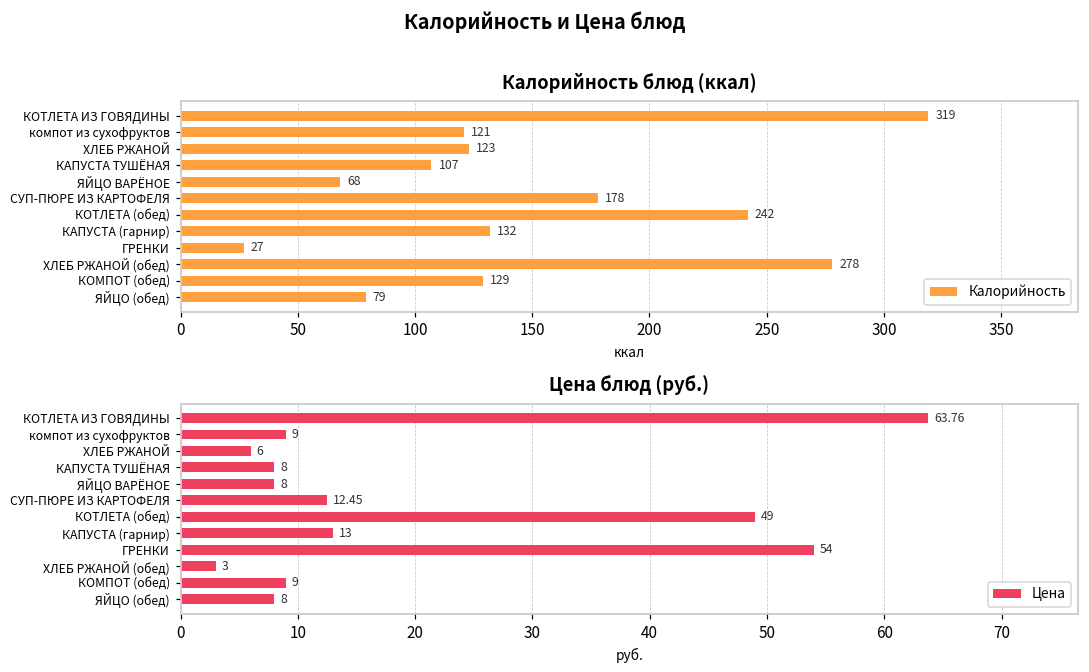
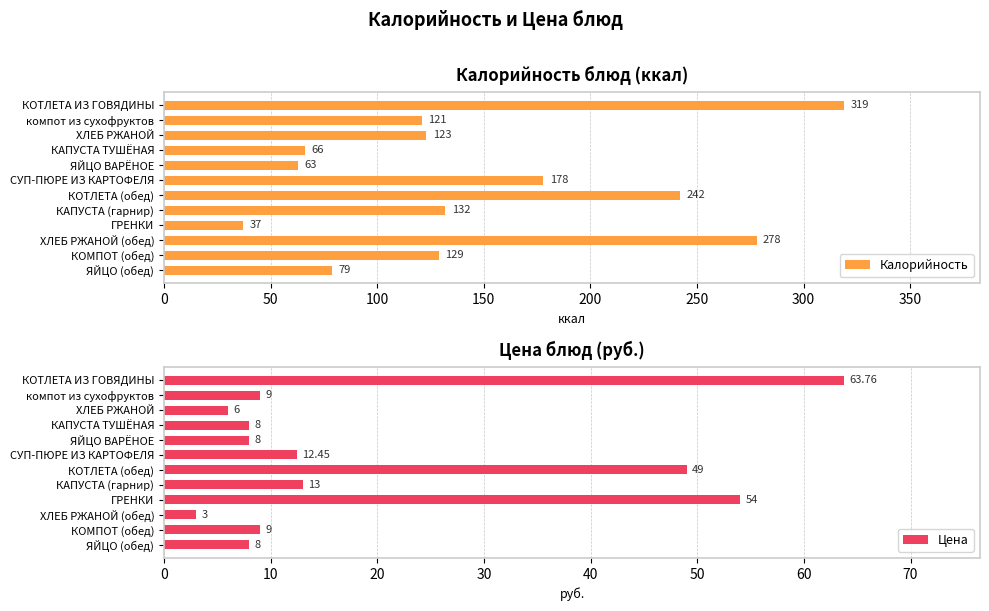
Калорийность блюд (ккал), КАПУСТА ТУШЁНАЯ: 107 -> 66
Калорийность блюд (ккал), ЯЙЦО ВАРЁНОЕ: 68 -> 63
Калорийность блюд (ккал), ГРЕНКИ: 27 -> 37
